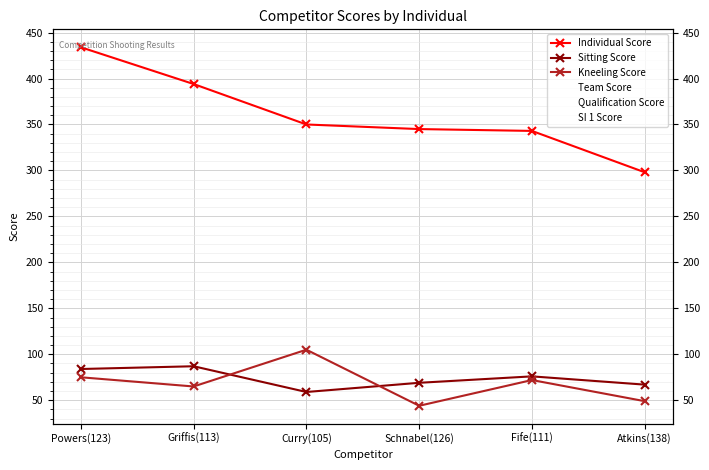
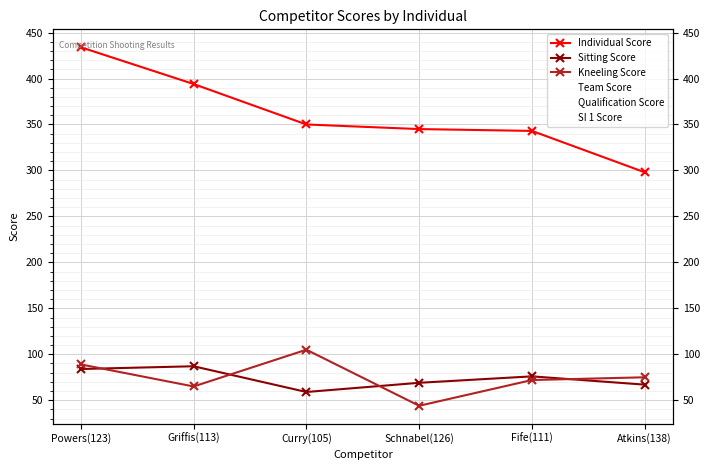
Kneeling Score, Powers(123): 80 -> 90
Kneeling Score, Atkins(138): 50 -> 80
